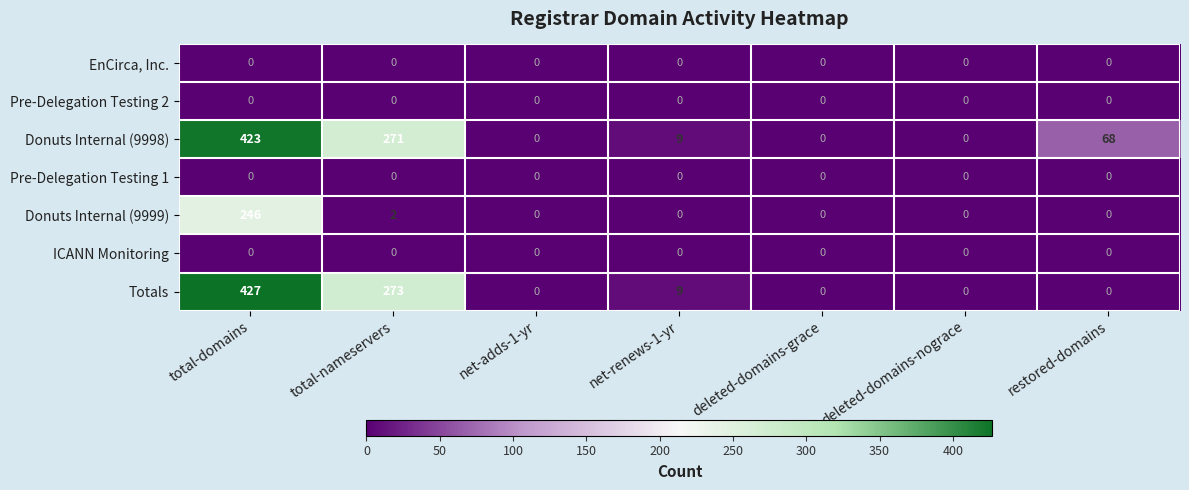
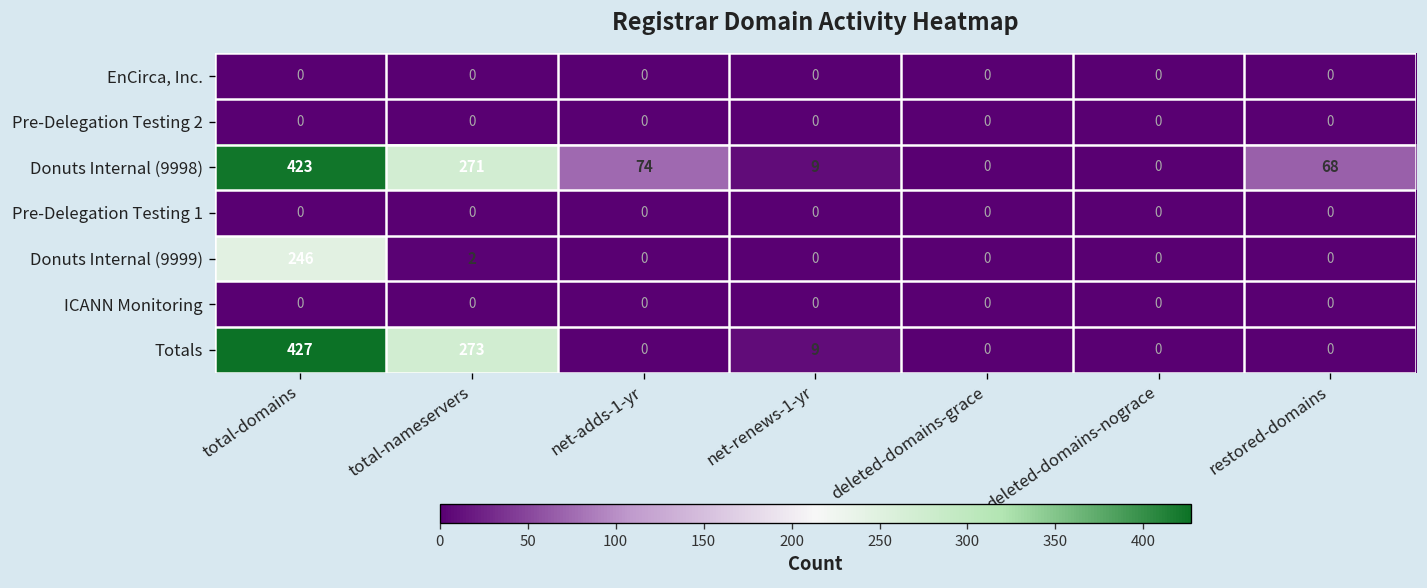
Donuts Internal (9998), net-adds-1-yr: 0 -> 74
